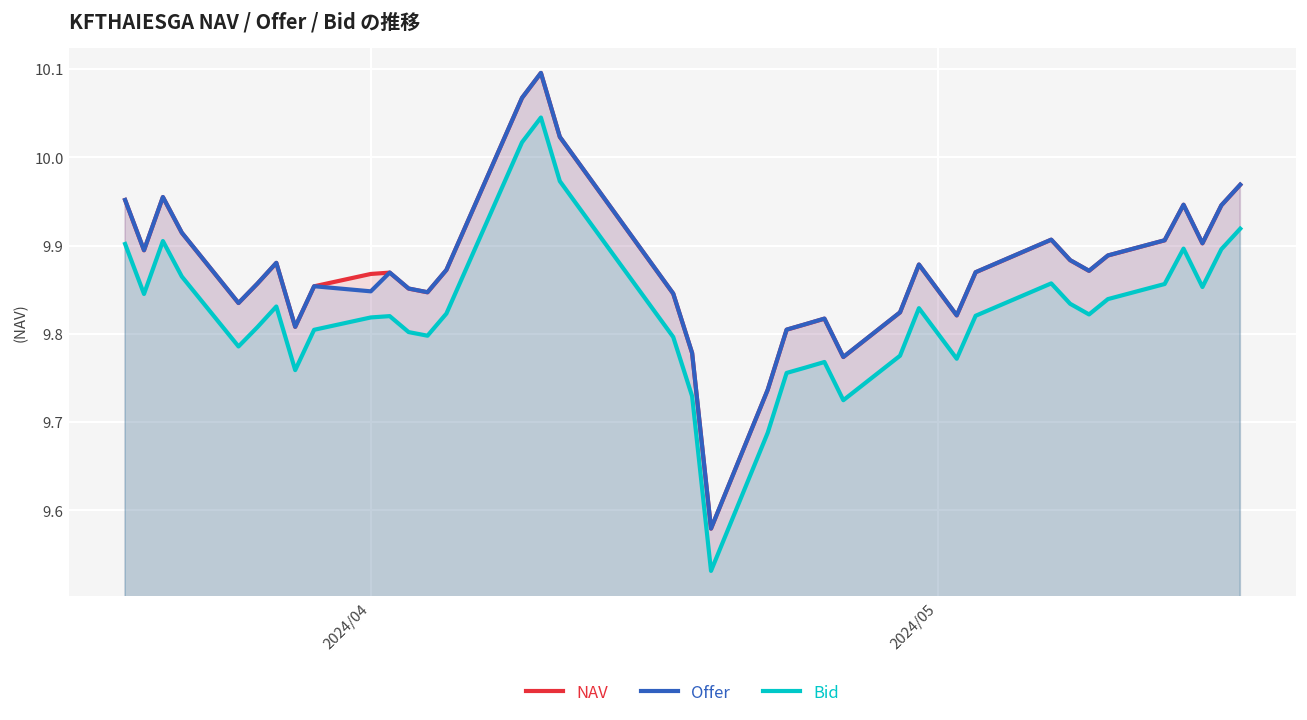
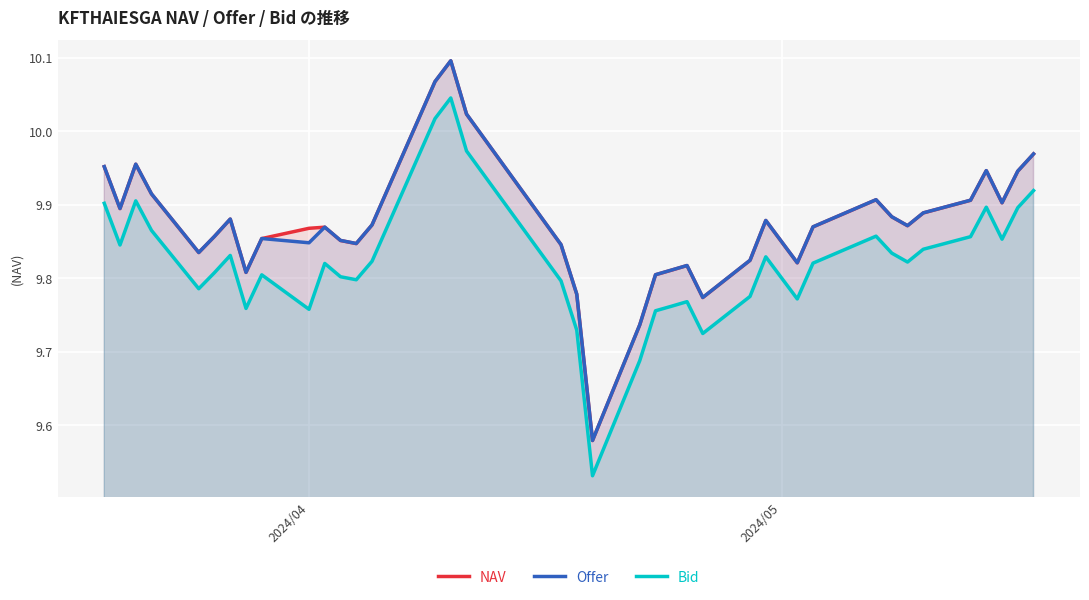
Bid, 2024/04: 9.82 -> 9.76
